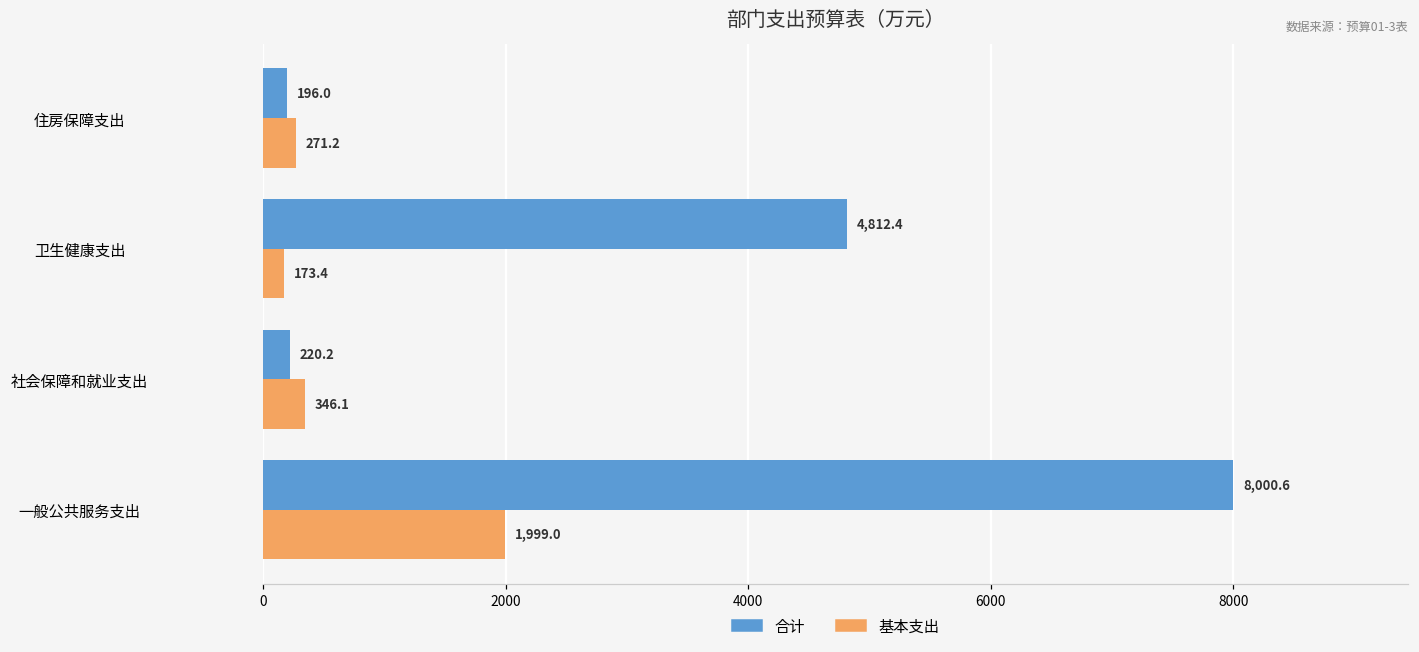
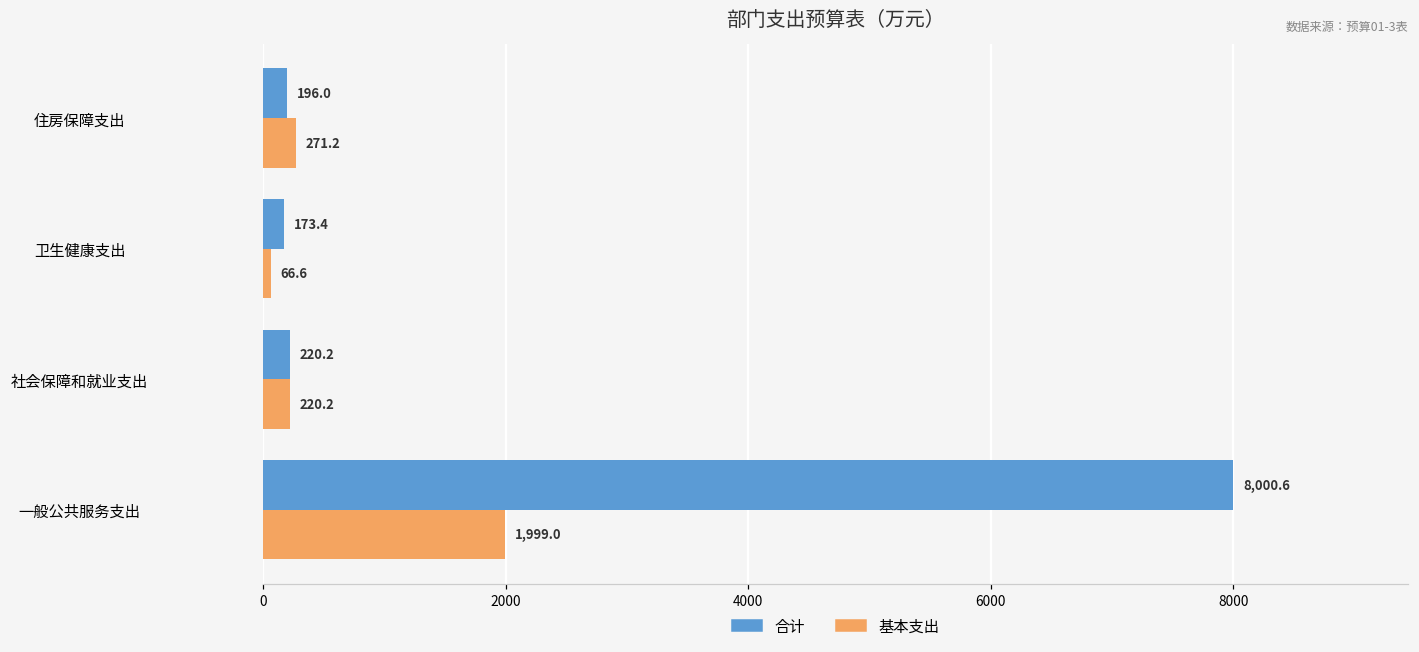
合计, 卫生健康支出: 4,812.4 -> 173.4
基本支出, 卫生健康支出: 173.4 -> 66.6
基本支出, 社会保障和就业支出: 346.1 -> 220.2
